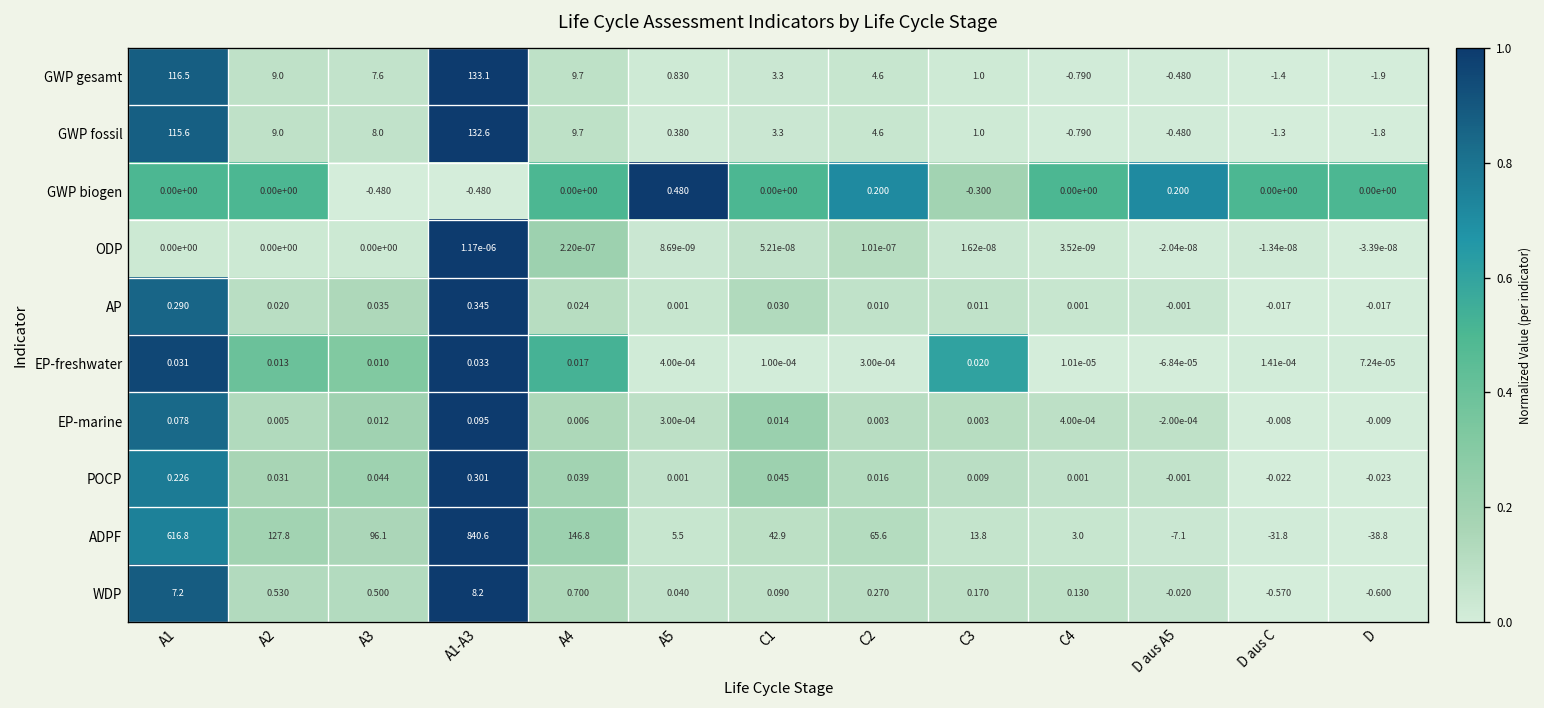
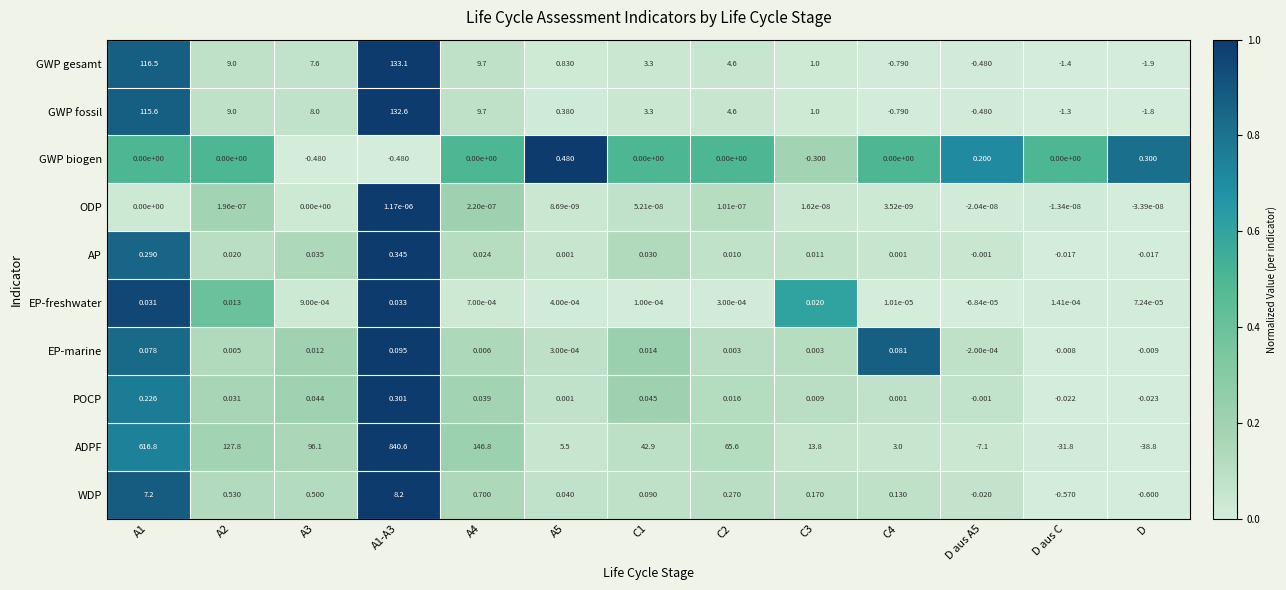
GWP biogen, C2: 0.200 -> 0.00e+00
GWP biogen, D: 0.00e+00 -> 0.300
ODP, A2: 0.00e+00 -> 1.96e-07
EP-freshwater, A3: 0.010 -> 9.00e-04
EP-freshwater, A4: 0.017 -> 7.00e-04
EP-marine, C4: 4.00e-04 -> 0.081
